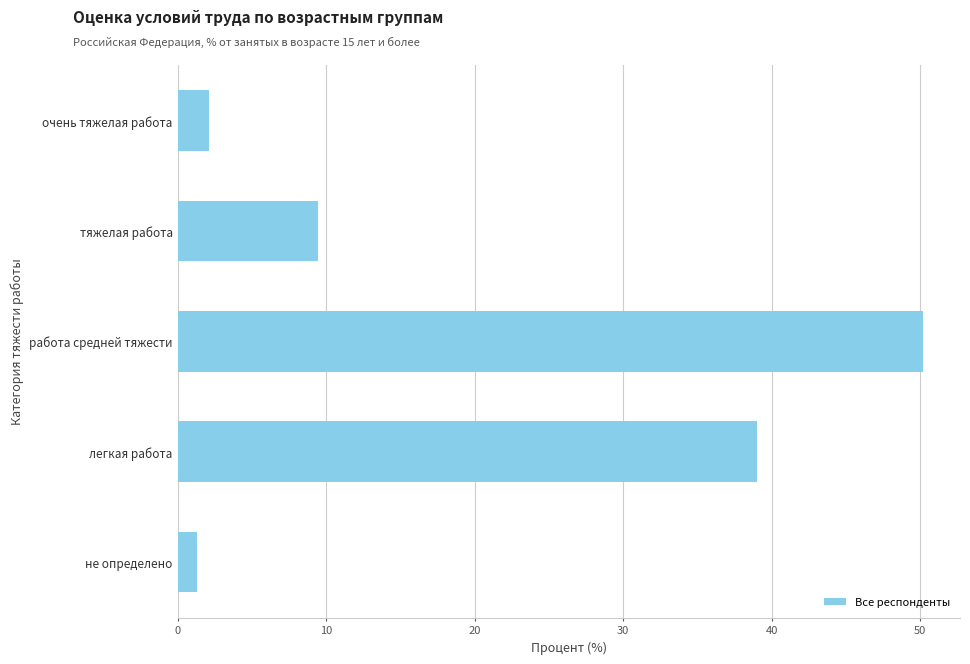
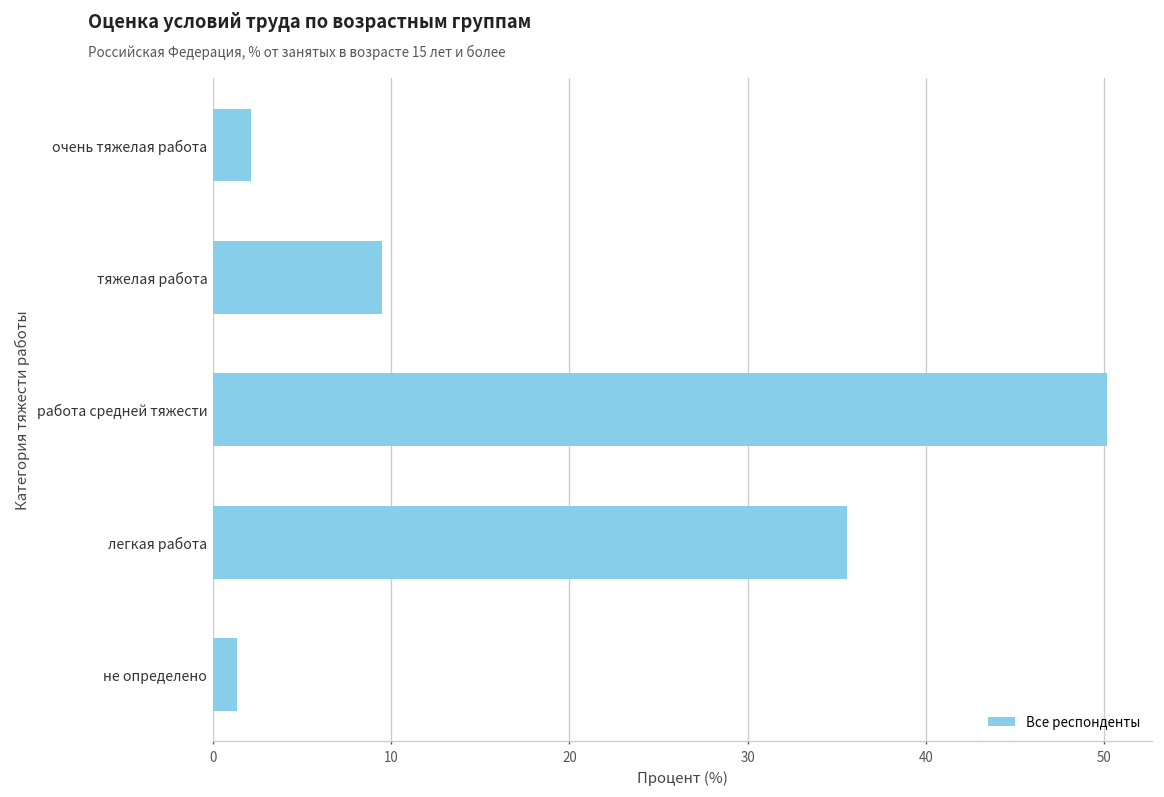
легкая работа: 39.1 -> 35.6
